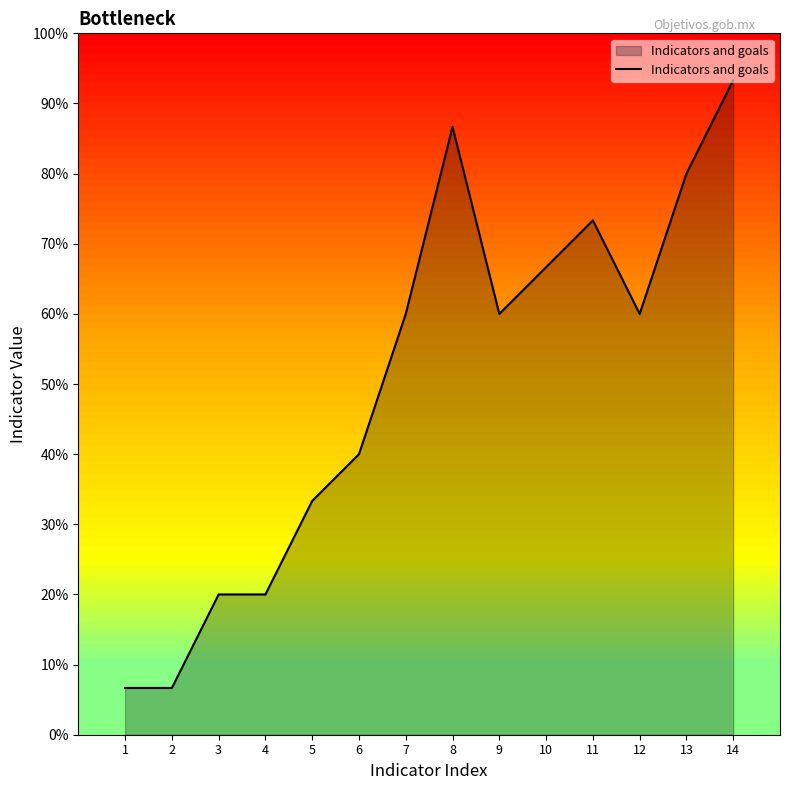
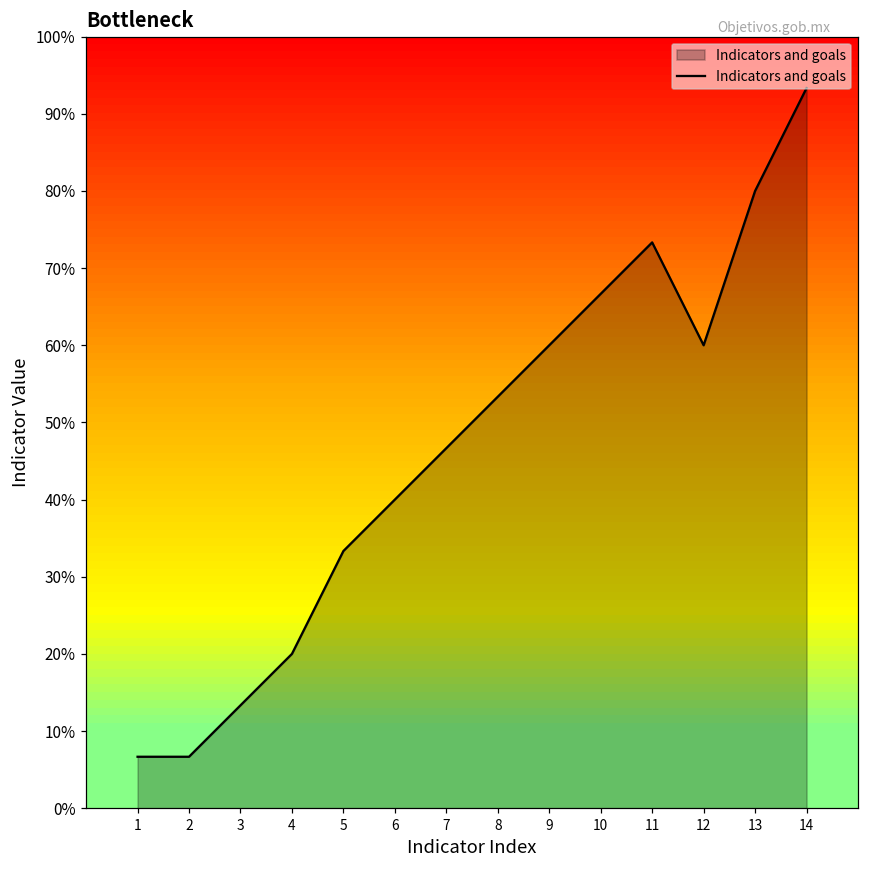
3: 20% -> 13%
7: 60% -> 47%
8: 87% -> 53%
